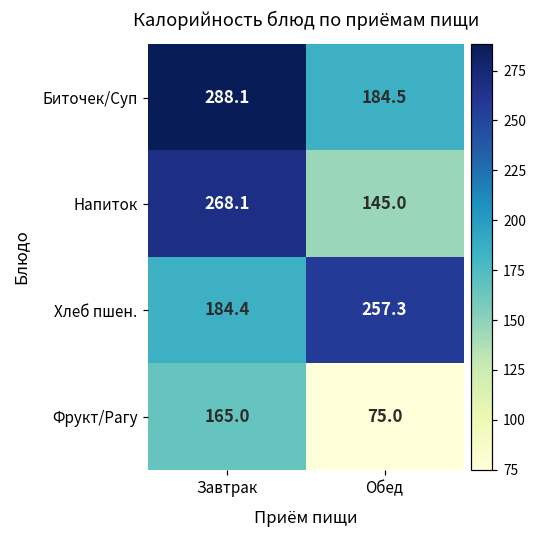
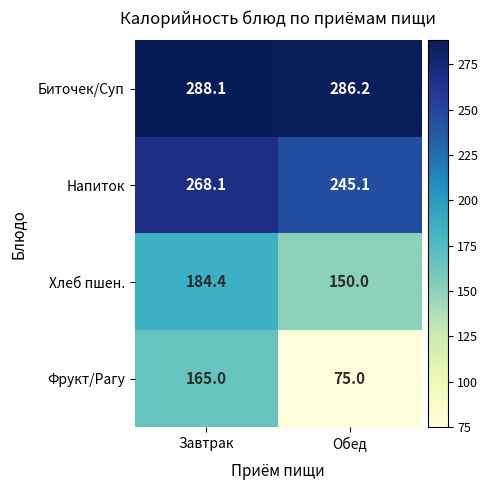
Биточек/Суп, Обед: 184.5 -> 286.2
Напиток, Обед: 145.0 -> 245.1
Хлеб пшен., Обед: 257.3 -> 150.0
